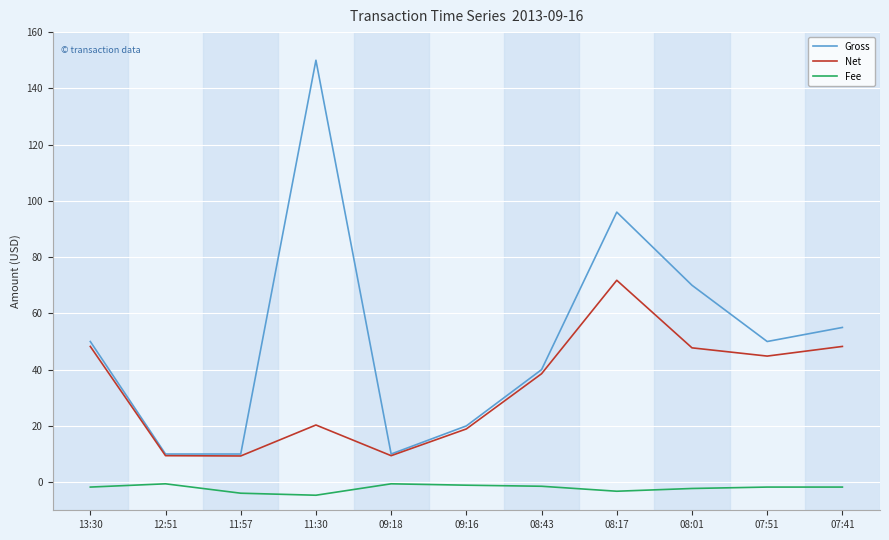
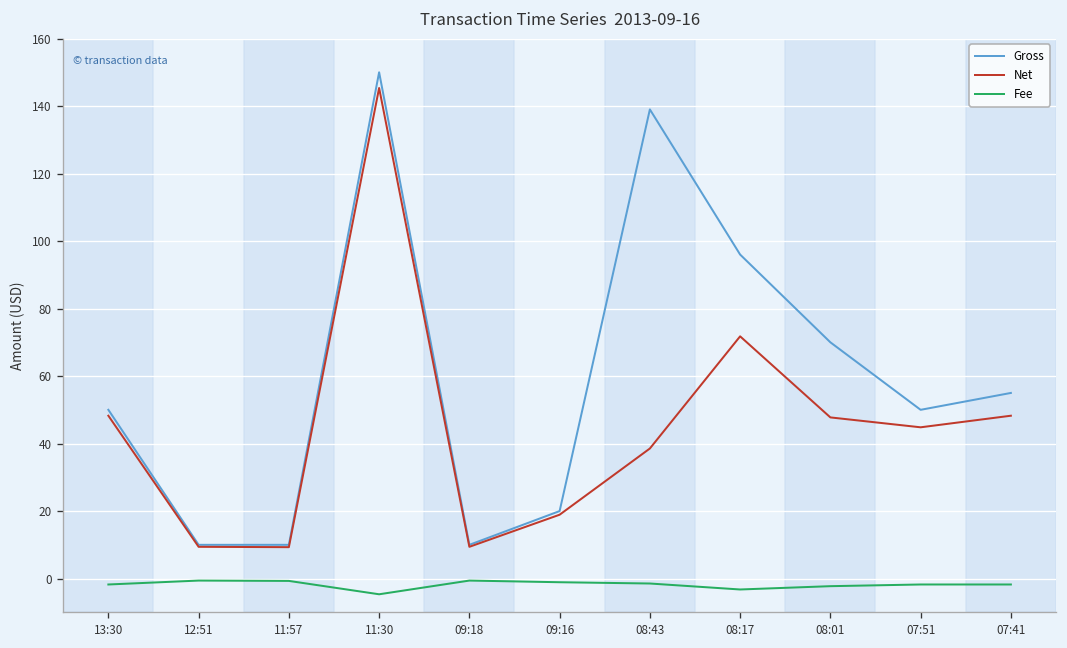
Fee, 11:57: -4 -> -1
Net, 11:30: 20 -> 145
Gross, 08:43: 40 -> 139
